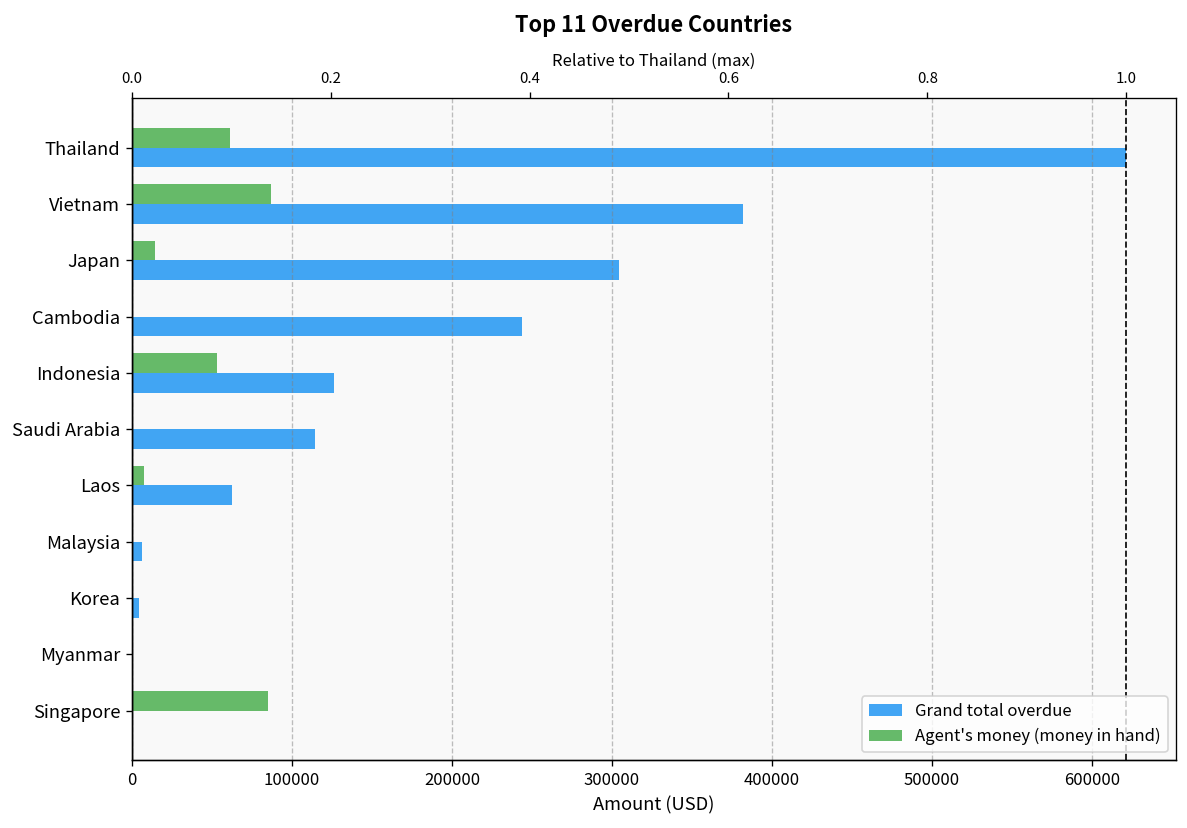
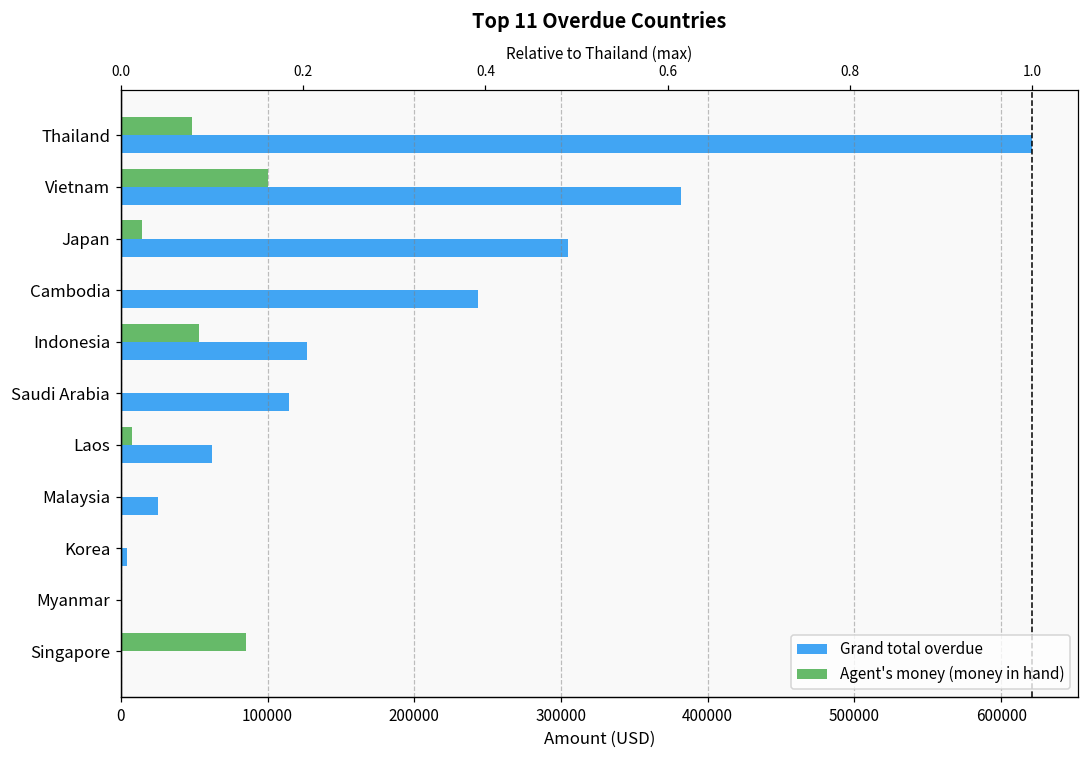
Agent's money (money in hand), Thailand: 61000 -> 49000
Agent's money (money in hand), Vietnam: 87000 -> 100000
Grand total overdue, Malaysia: 7000 -> 26000
